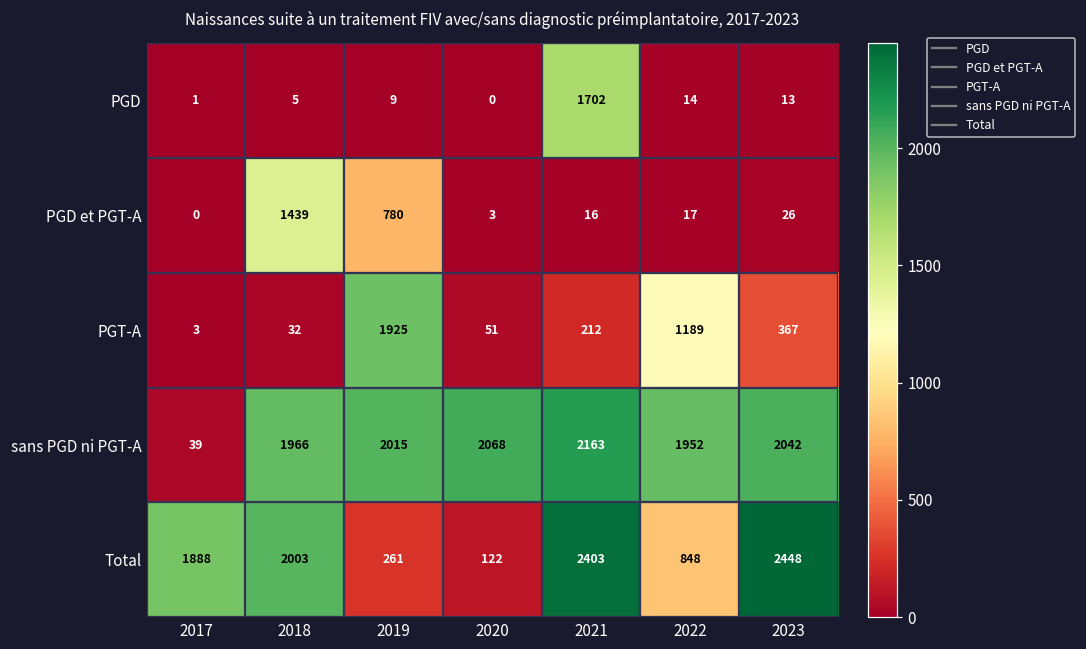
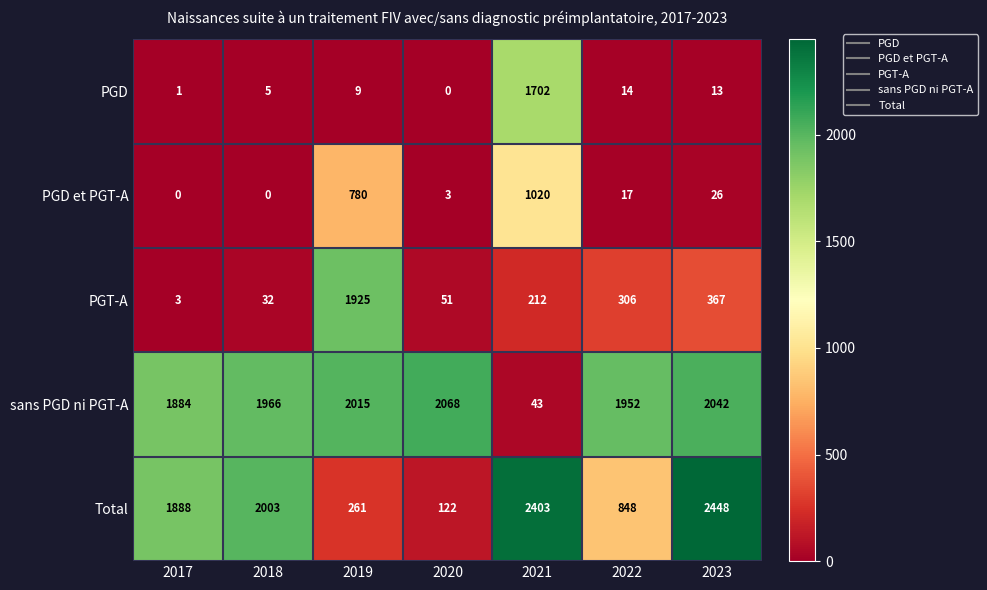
PGD et PGT-A, 2018: 1439 -> 0
PGD et PGT-A, 2021: 16 -> 1020
PGT-A, 2022: 1189 -> 306
sans PGD ni PGT-A, 2017: 39 -> 1884
sans PGD ni PGT-A, 2021: 2163 -> 43
